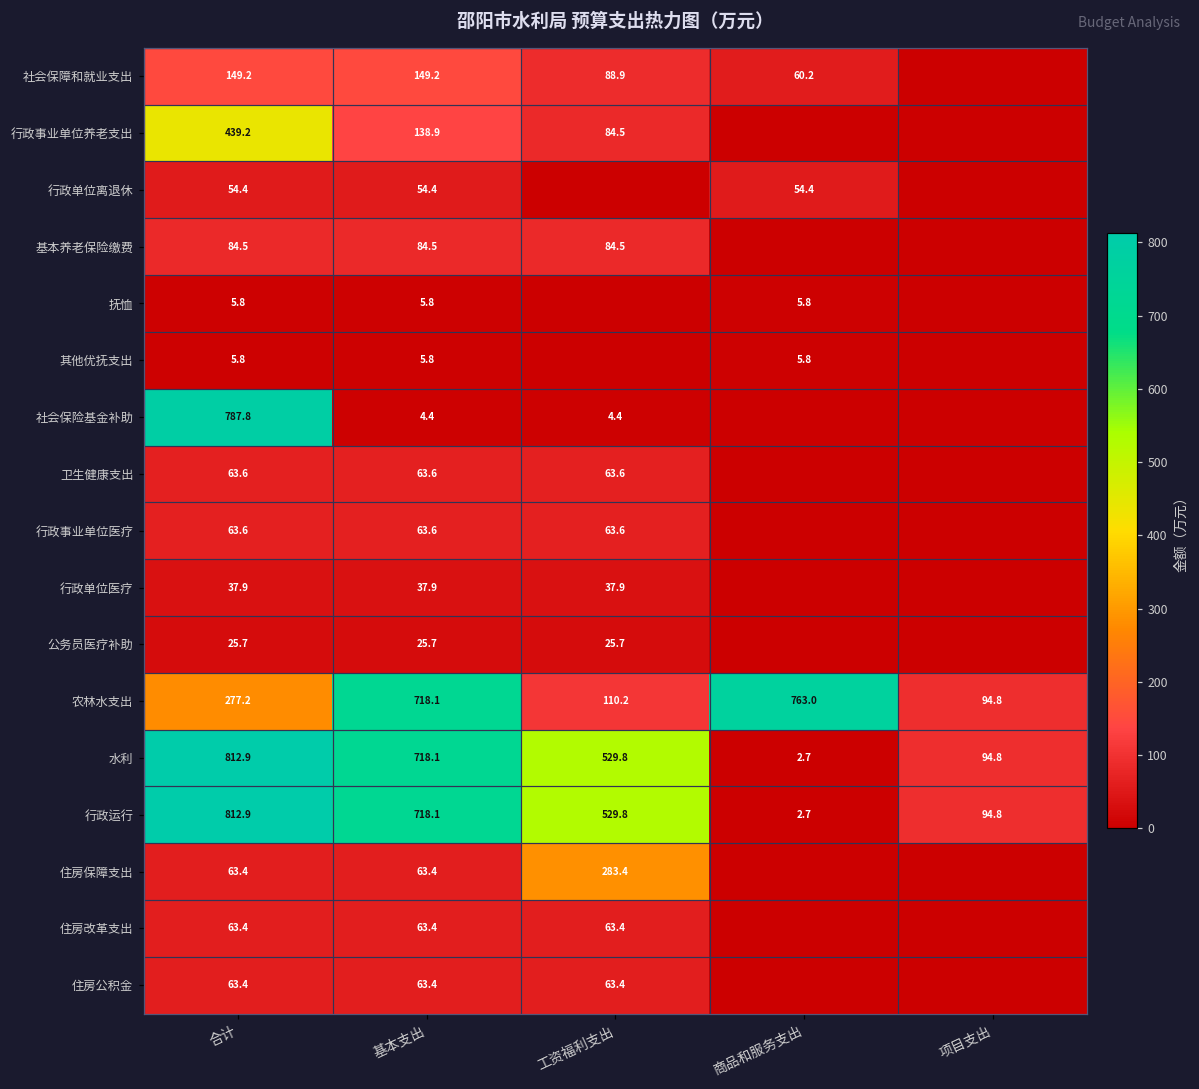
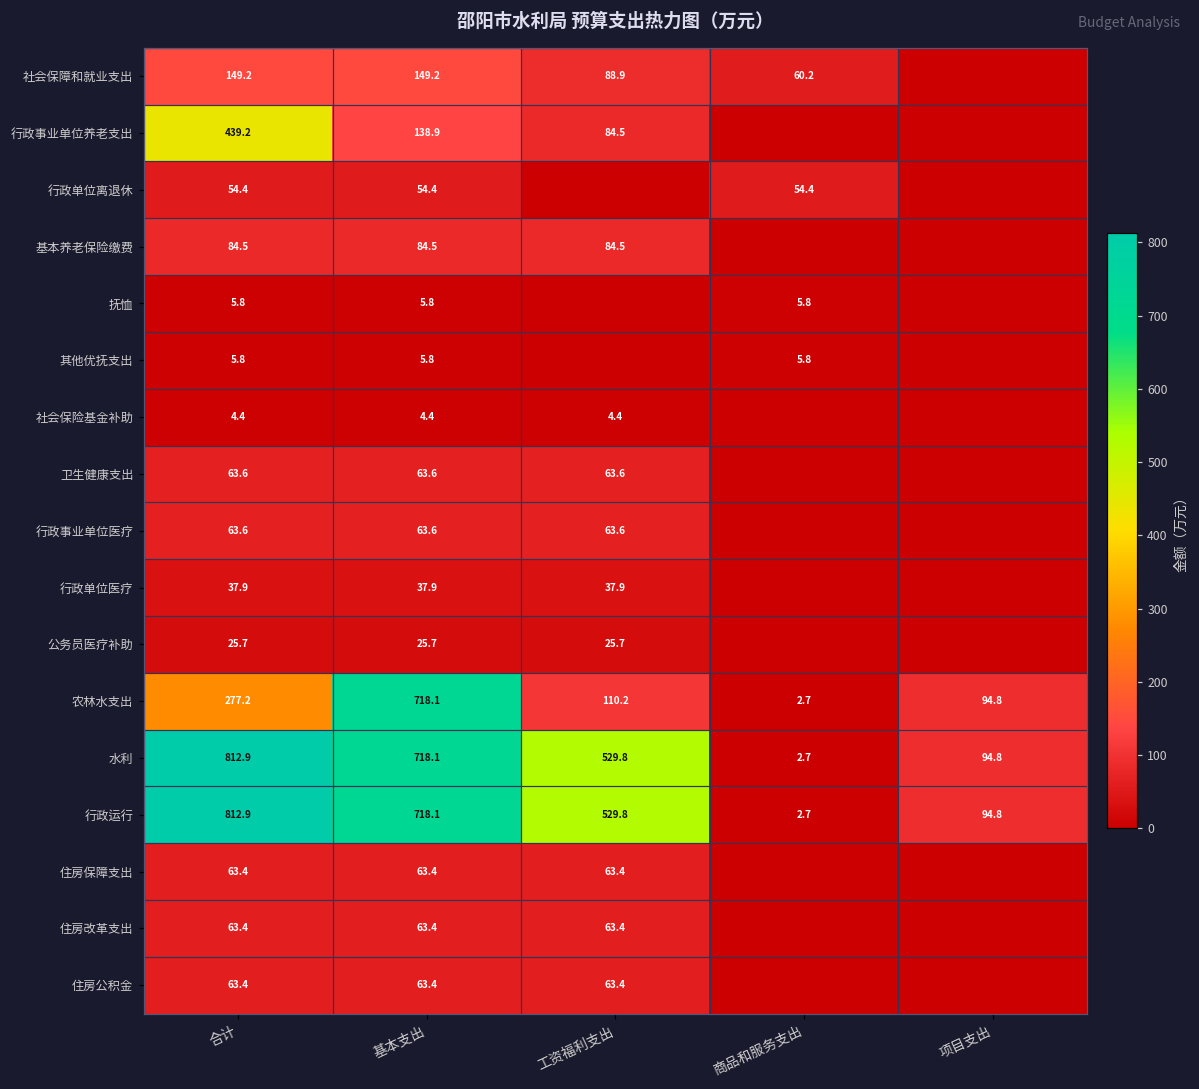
社会保险基金补助, 合计: 787.8 -> 4.4
农林水支出, 商品和服务支出: 763.0 -> 2.7
住房保障支出, 工资福利支出: 283.4 -> 63.4
